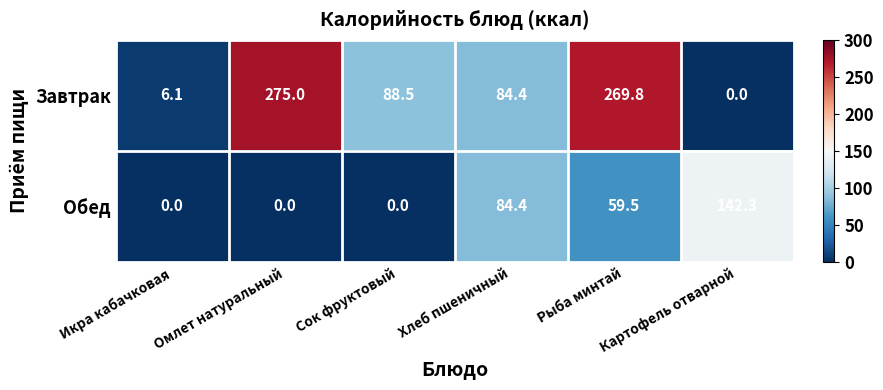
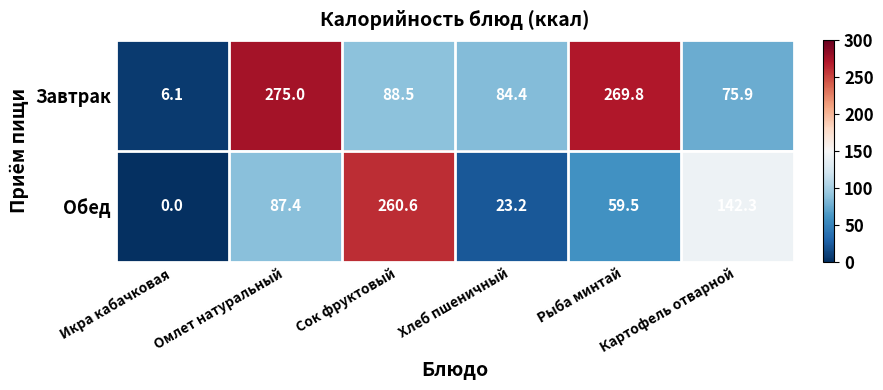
Завтрак, Картофель отварной: 0.0 -> 75.9
Обед, Омлет натуральный: 0.0 -> 87.4
Обед, Сок фруктовый: 0.0 -> 260.6
Обед, Хлеб пшеничный: 84.4 -> 23.2
